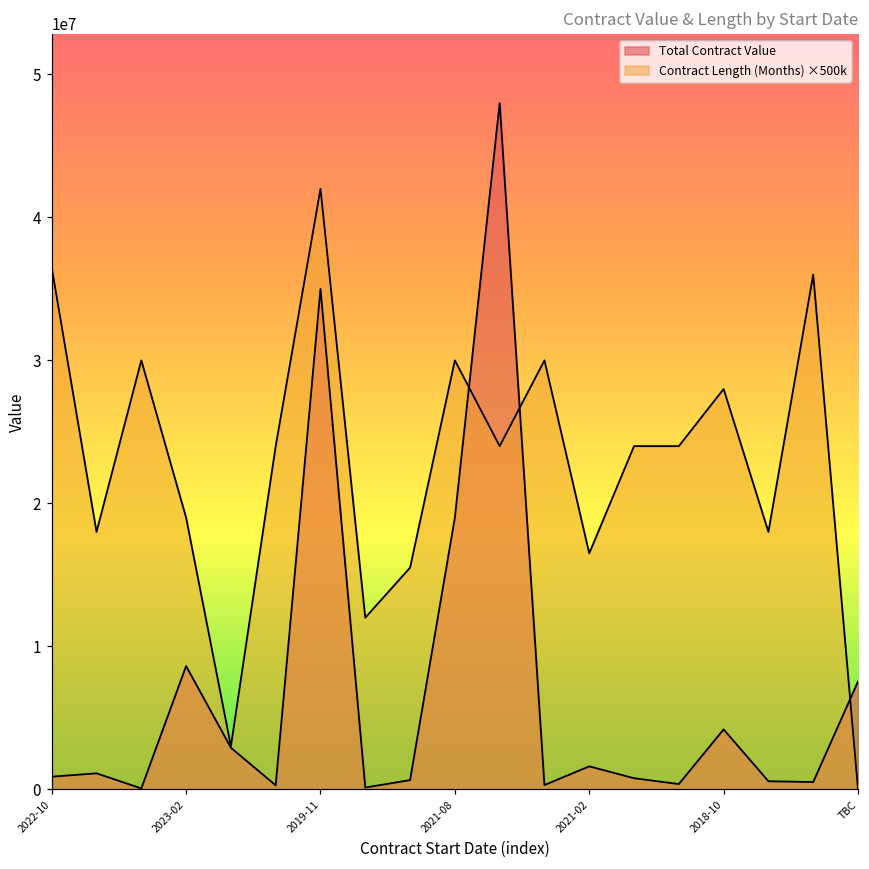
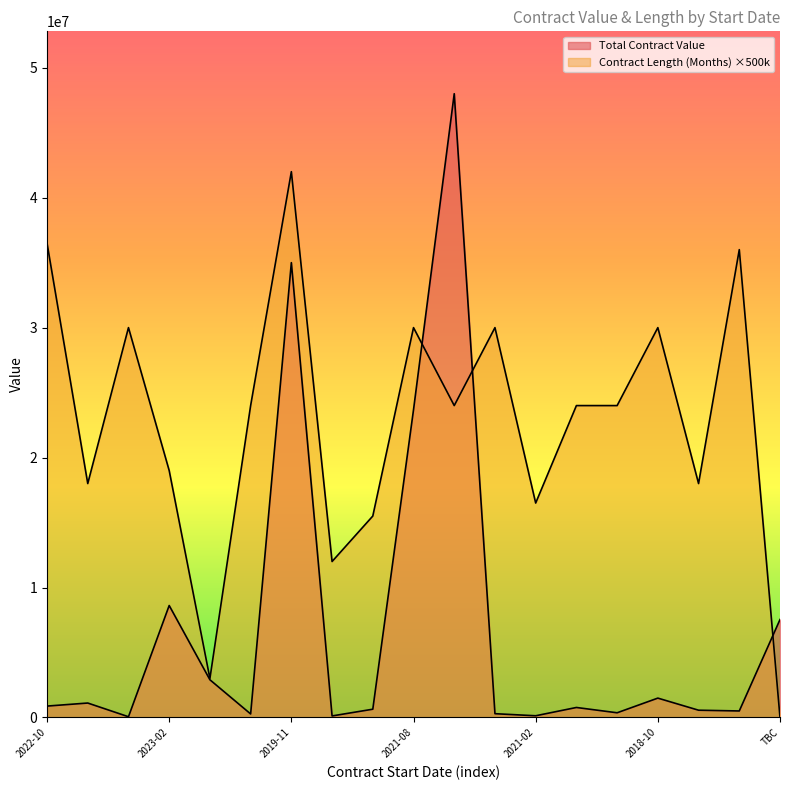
Total Contract Value, 2021-08: 19000000 -> 23700000
Total Contract Value, 2021-02: 1600000 -> 100000
Total Contract Value, 2018-10: 4200000 -> 1500000
Contract Length (Months) ×500k, 2018-10: 28000000 -> 30000000
